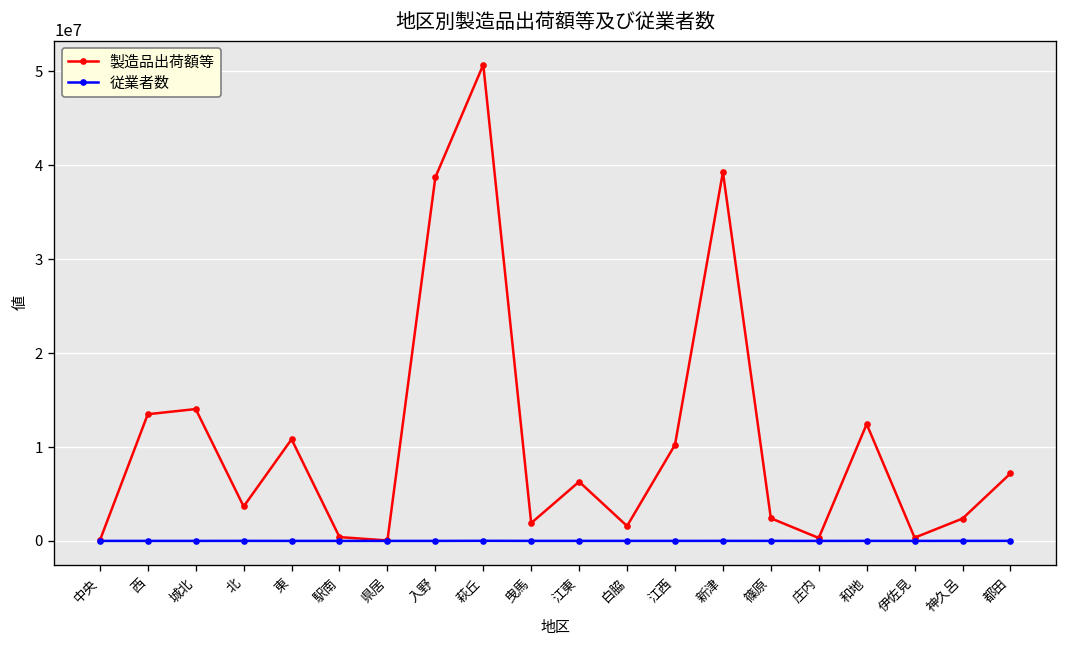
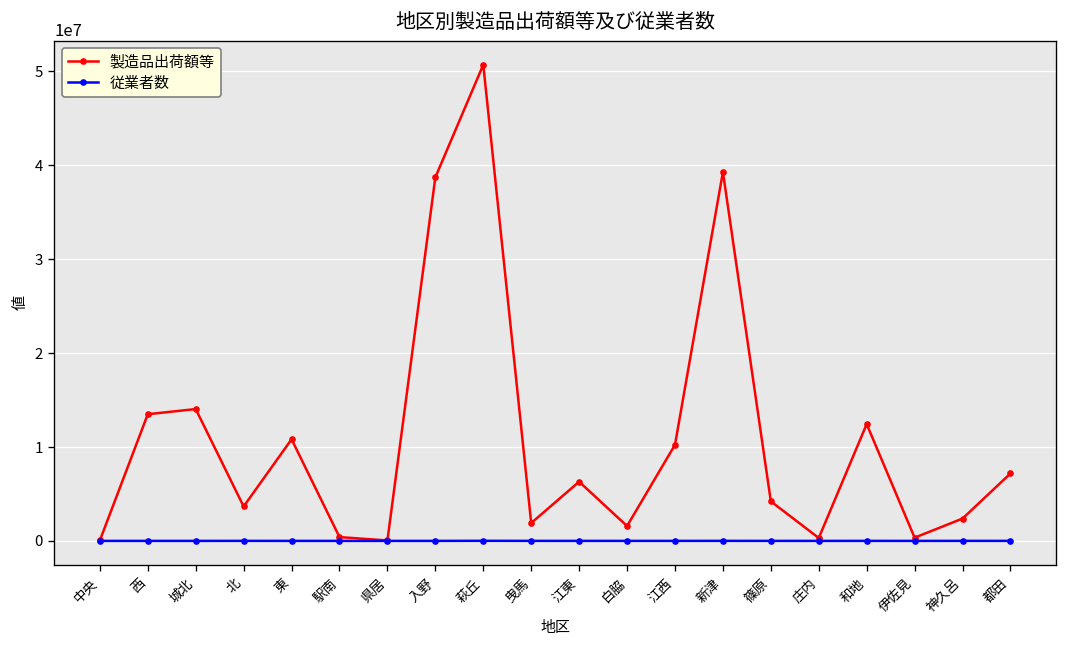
製造品出荷額等, 篠原: 2000000 -> 4000000
